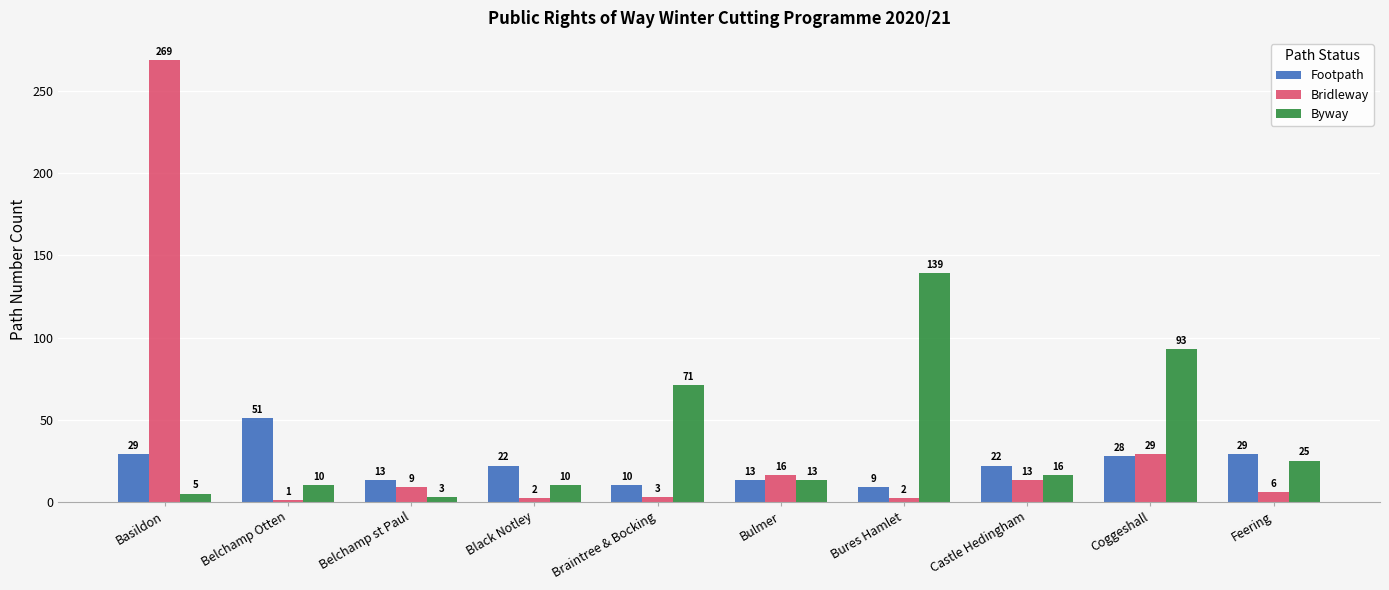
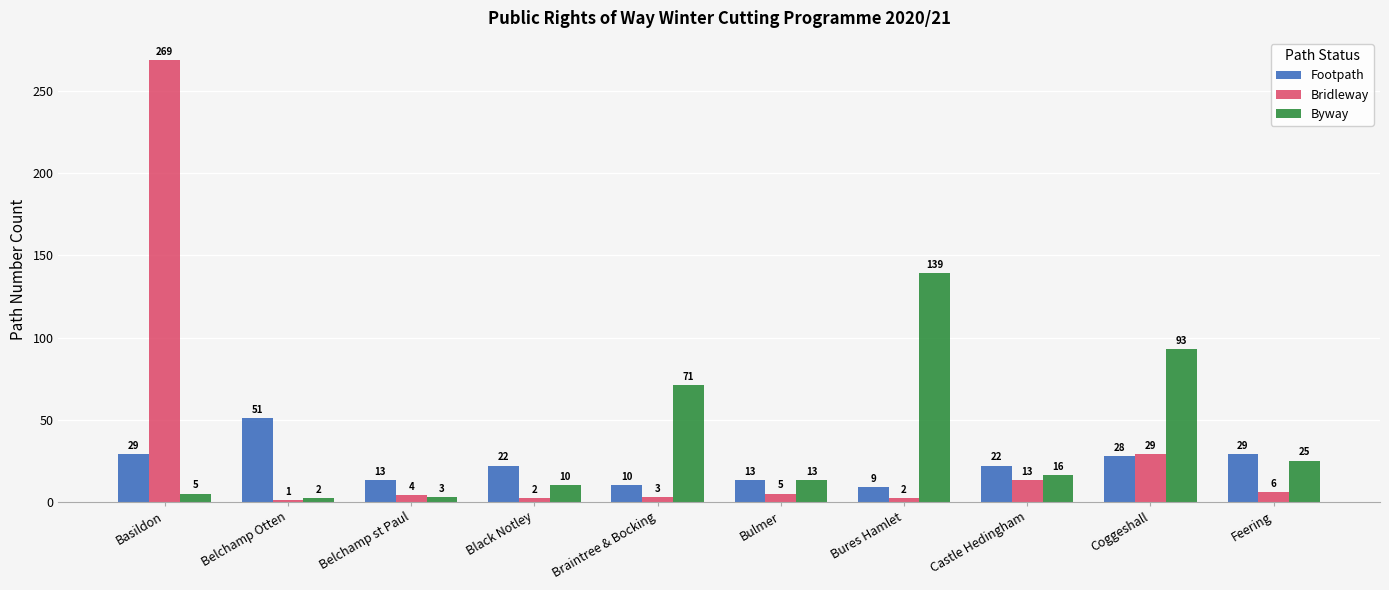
Byway, Belchamp Otten: 10 -> 2
Bridleway, Belchamp st Paul: 9 -> 4
Bridleway, Bulmer: 16 -> 5
